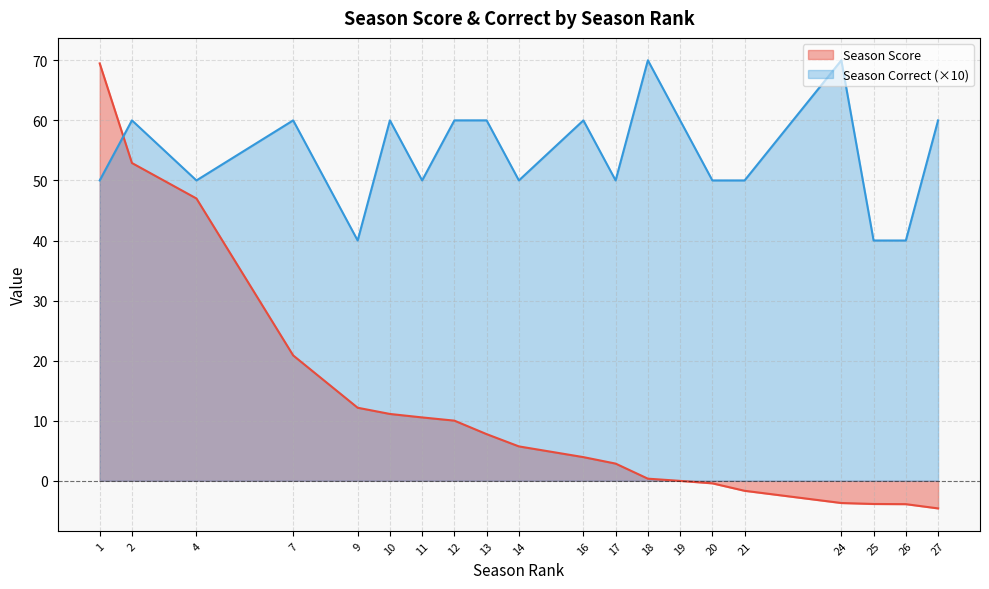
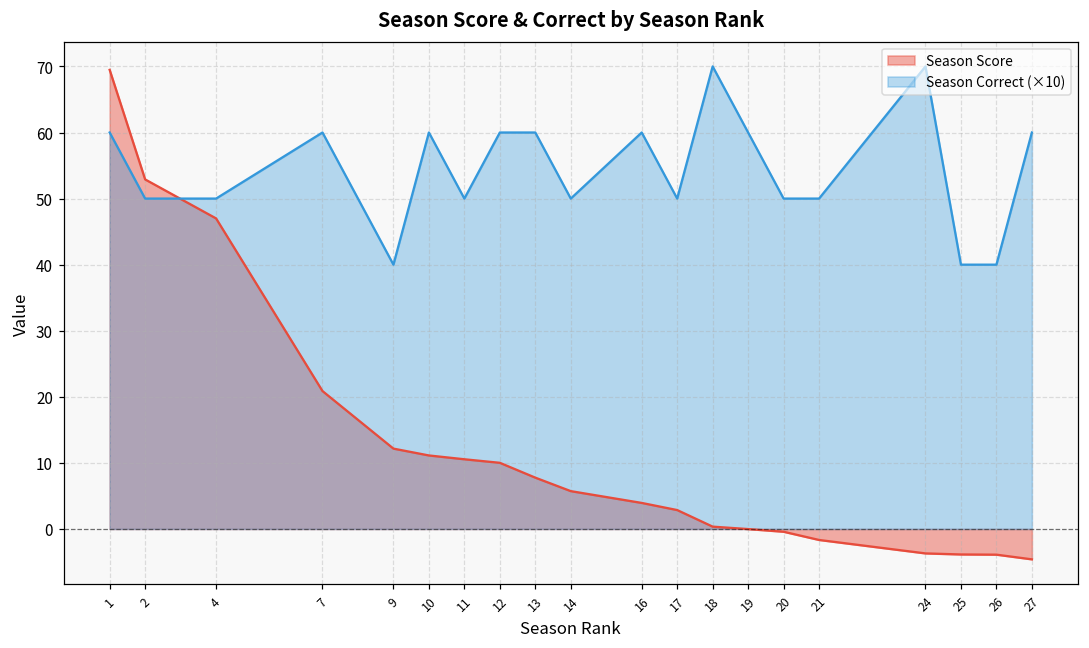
Season Correct (×10), 1: 50 -> 60
Season Correct (×10), 2: 60 -> 50
